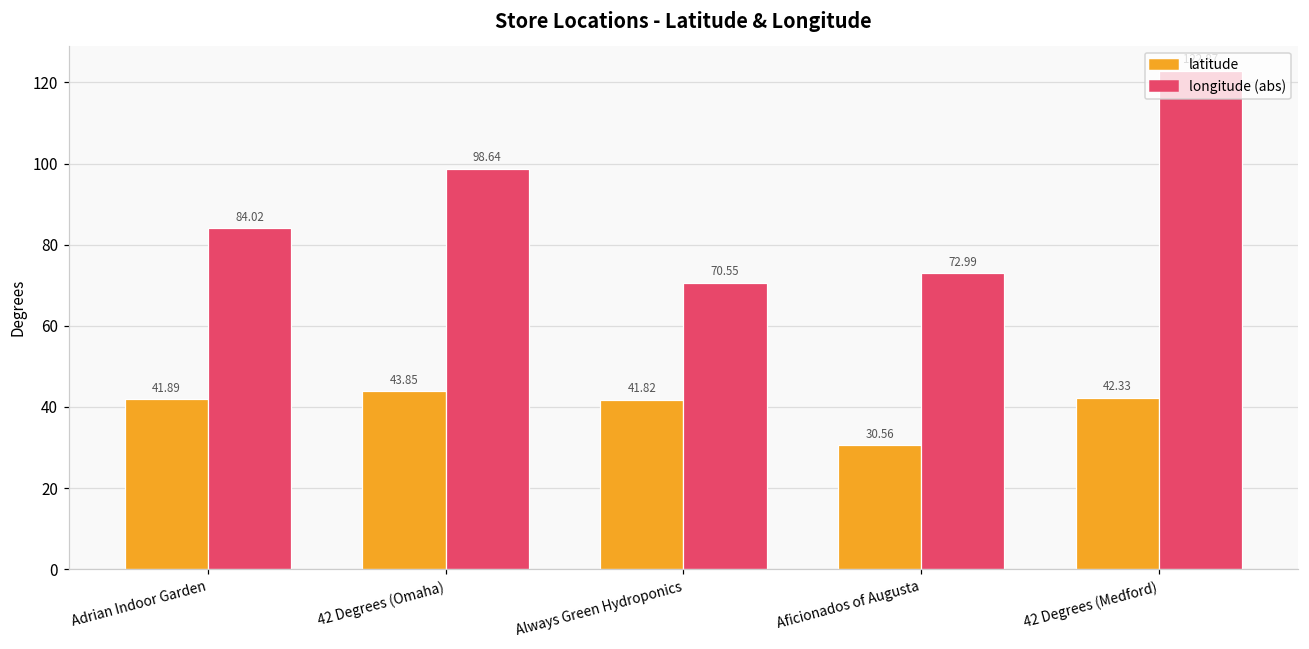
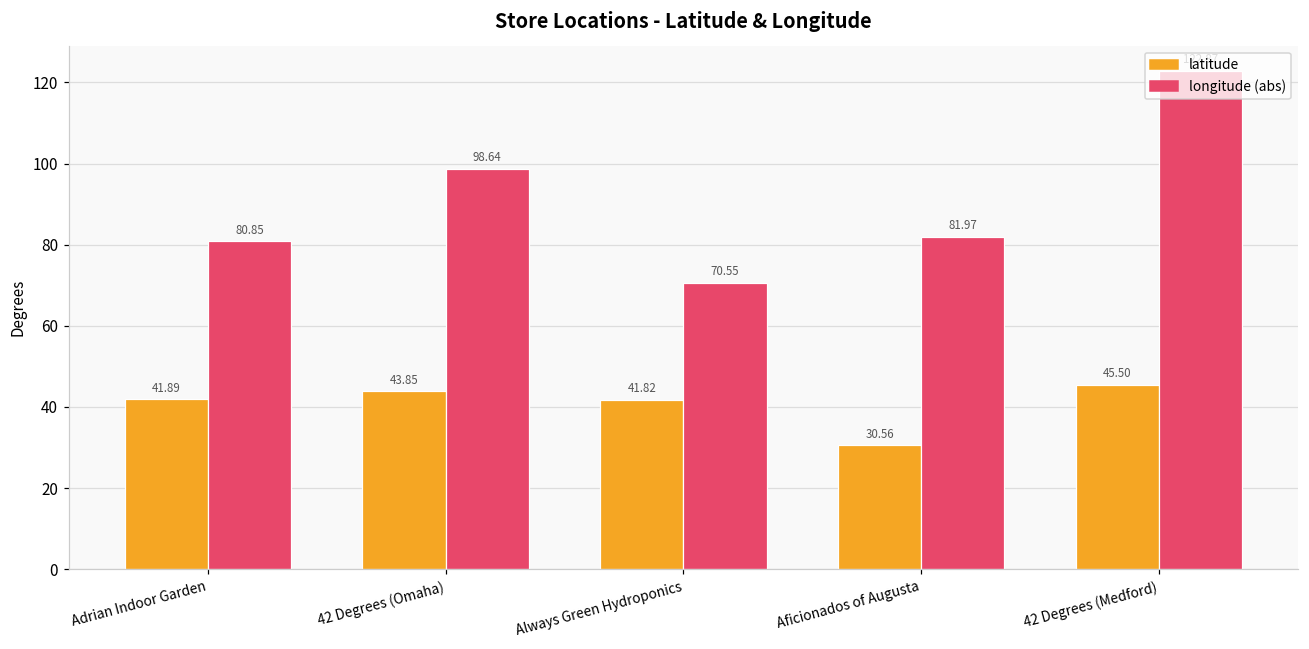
longitude (abs), Adrian Indoor Garden: 84.02 -> 80.85
longitude (abs), Aficionados of Augusta: 72.99 -> 81.97
latitude, 42 Degrees (Medford): 42.33 -> 45.50
